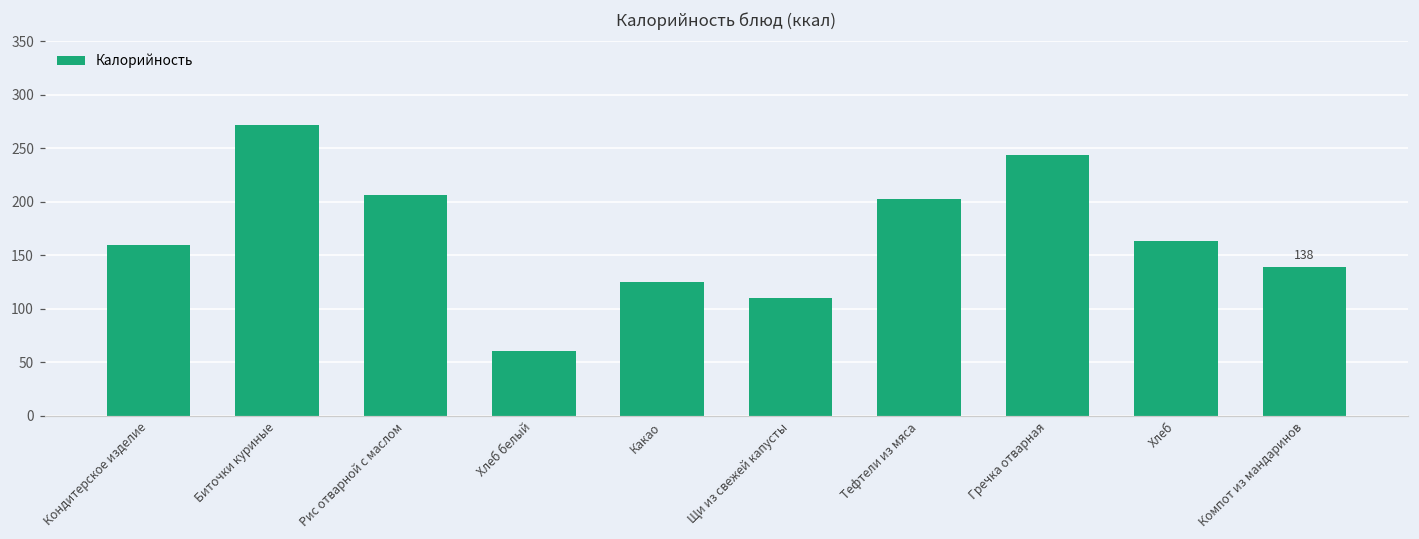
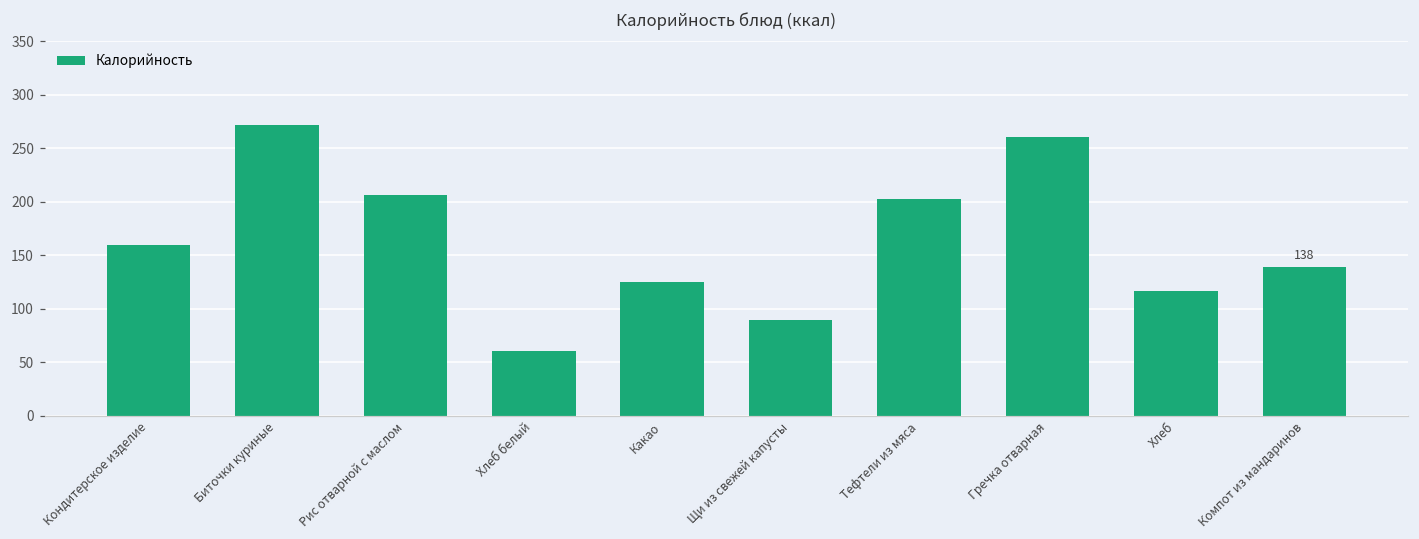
Щи из свежей капусты: 110 -> 90
Гречка отварная: 240 -> 260
Хлеб: 160 -> 120
